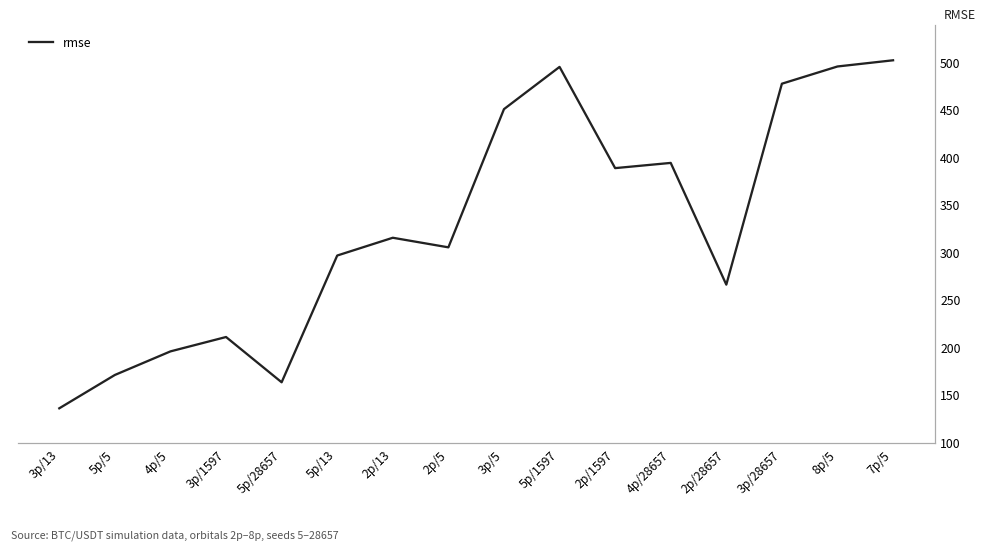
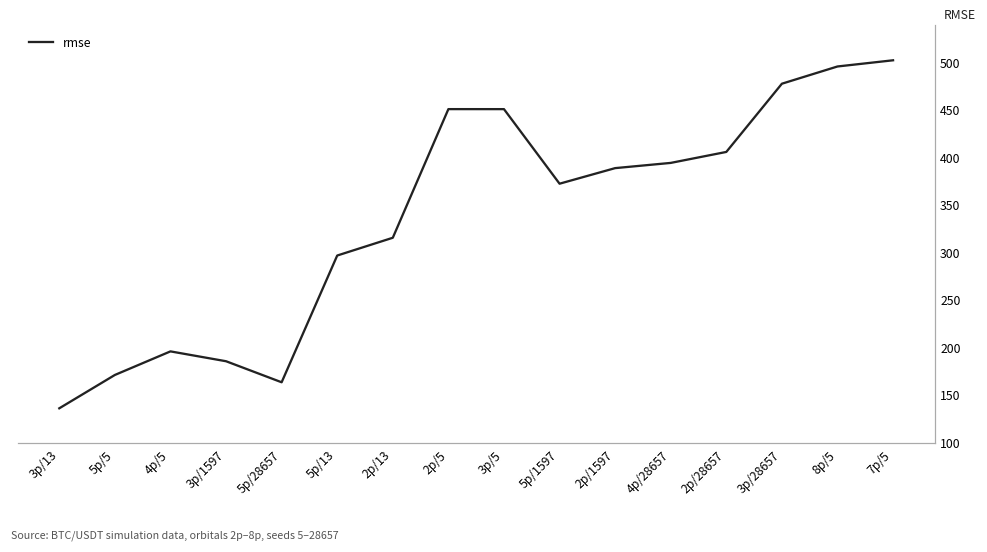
3p/1597: 210 -> 180
2p/5: 300 -> 450
5p/1597: 490 -> 370
2p/28657: 270 -> 410
